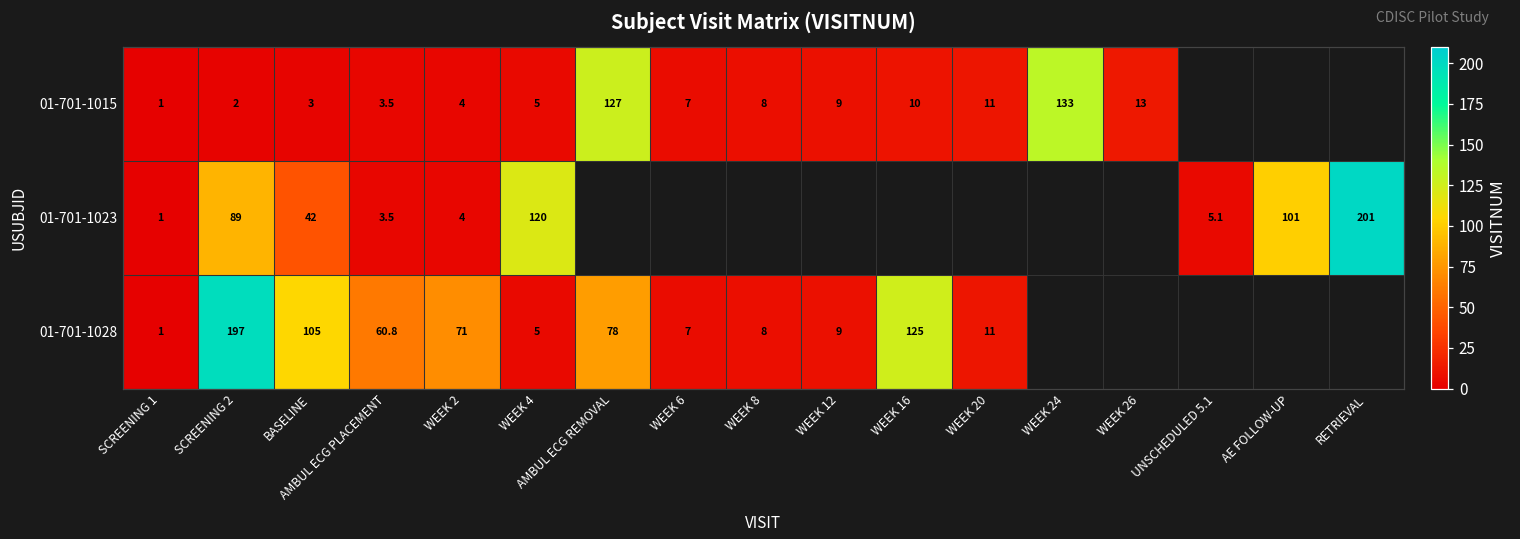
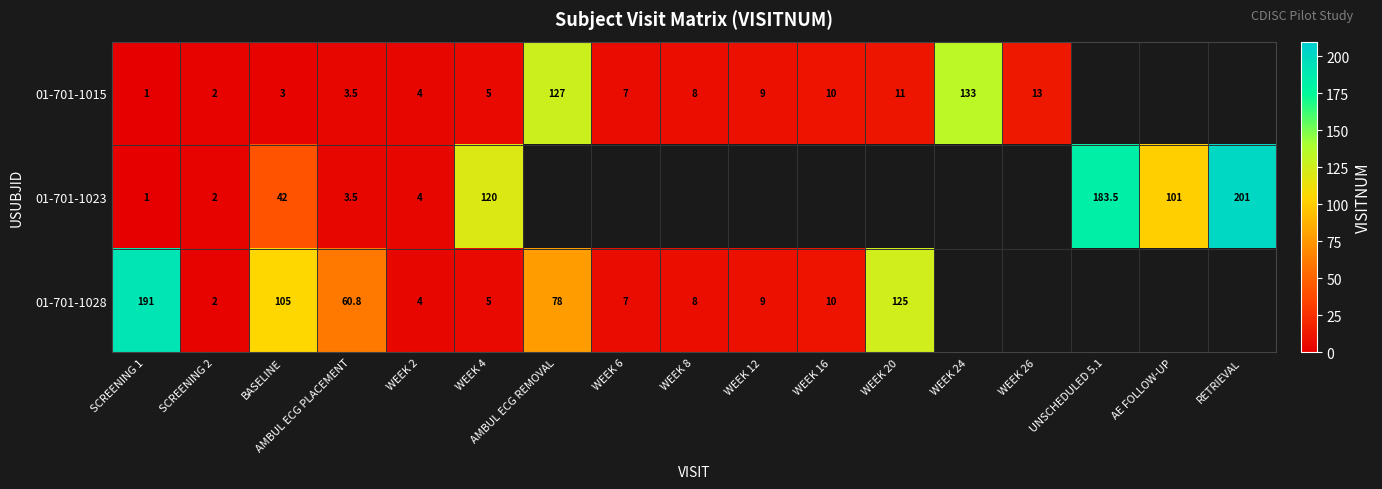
01-701-1023, SCREENING 2: 89 -> 2
01-701-1023, UNSCHEDULED 5.1: 5.1 -> 183.5
01-701-1028, SCREENING 1: 1 -> 191
01-701-1028, SCREENING 2: 197 -> 2
01-701-1028, WEEK 2: 71 -> 4
01-701-1028, WEEK 16: 125 -> 10
01-701-1028, WEEK 20: 11 -> 125
